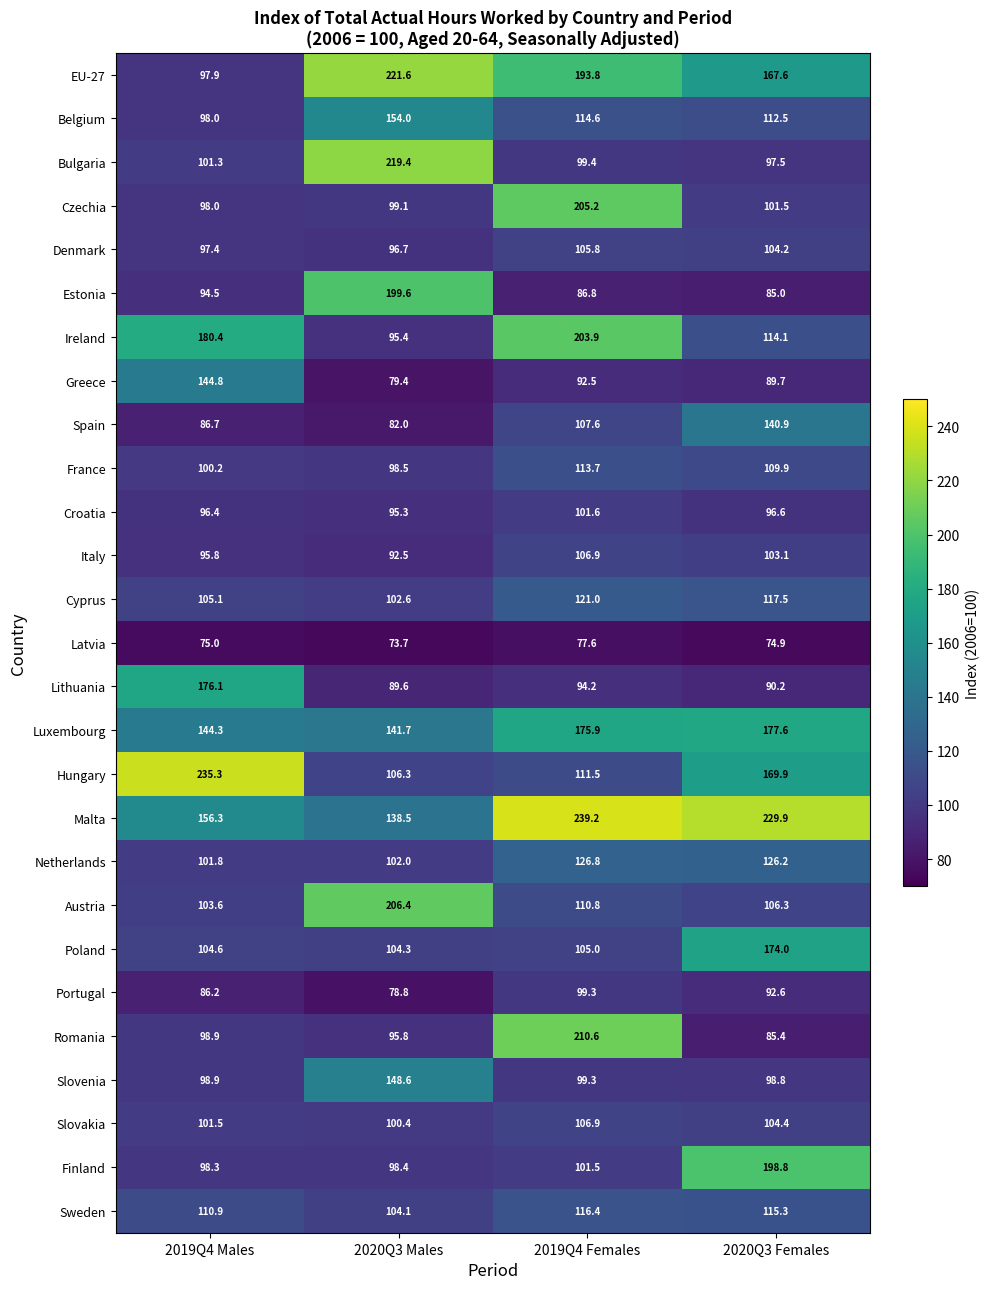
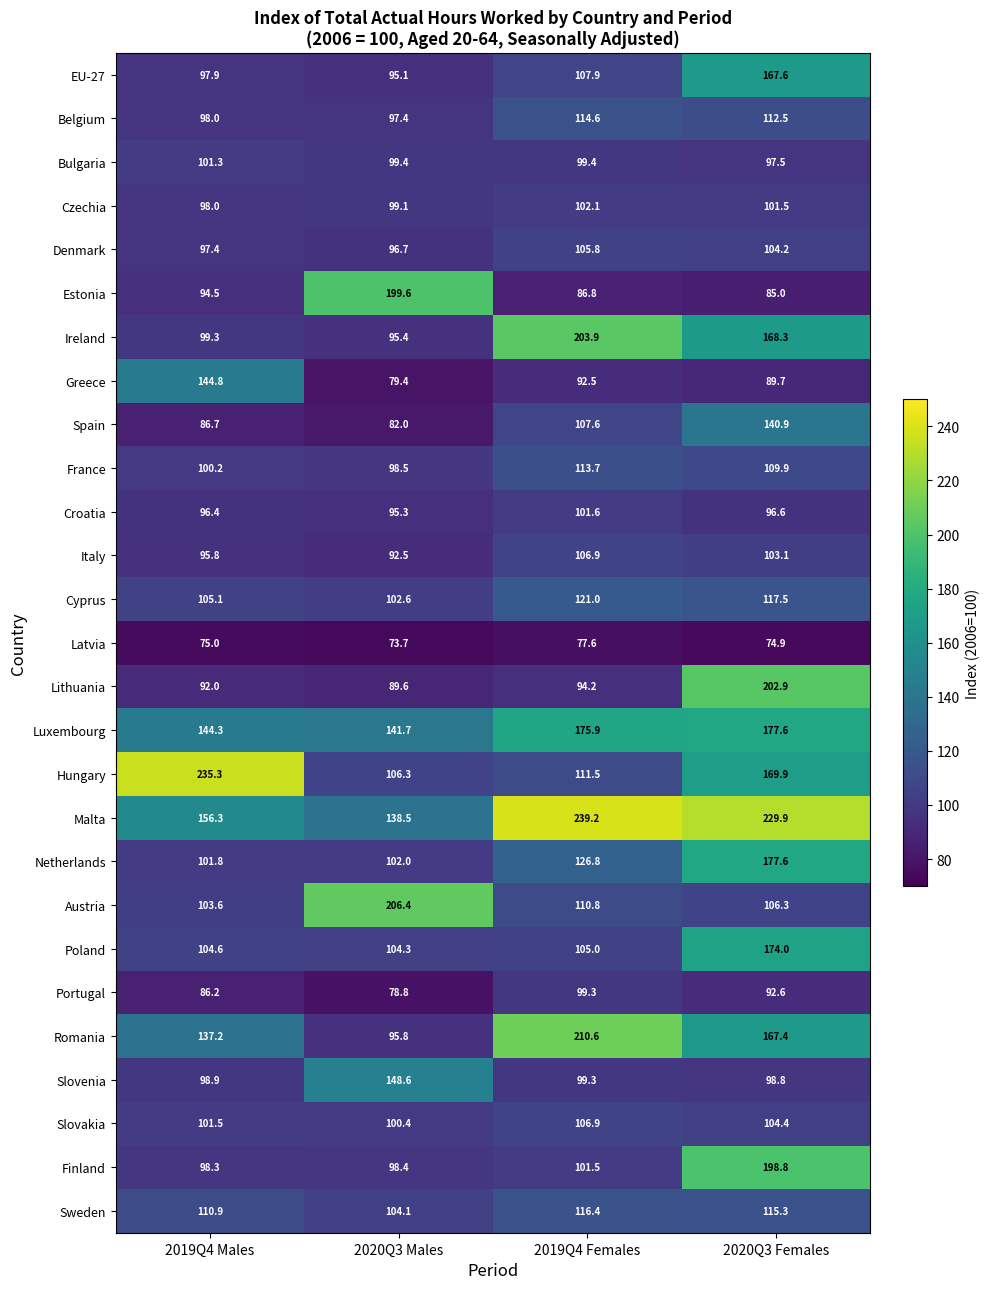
EU-27, 2020Q3 Males: 221.6 -> 95.1
EU-27, 2019Q4 Females: 193.8 -> 107.9
Belgium, 2020Q3 Males: 154.0 -> 97.4
Bulgaria, 2020Q3 Males: 219.4 -> 99.4
Czechia, 2019Q4 Females: 205.2 -> 102.1
Ireland, 2019Q4 Males: 180.4 -> 99.3
Ireland, 2020Q3 Females: 114.1 -> 168.3
Lithuania, 2019Q4 Males: 176.1 -> 92.0
Lithuania, 2020Q3 Females: 90.2 -> 202.9
Netherlands, 2020Q3 Females: 126.2 -> 177.6
Romania, 2019Q4 Males: 98.9 -> 137.2
Romania, 2020Q3 Females: 85.4 -> 167.4
